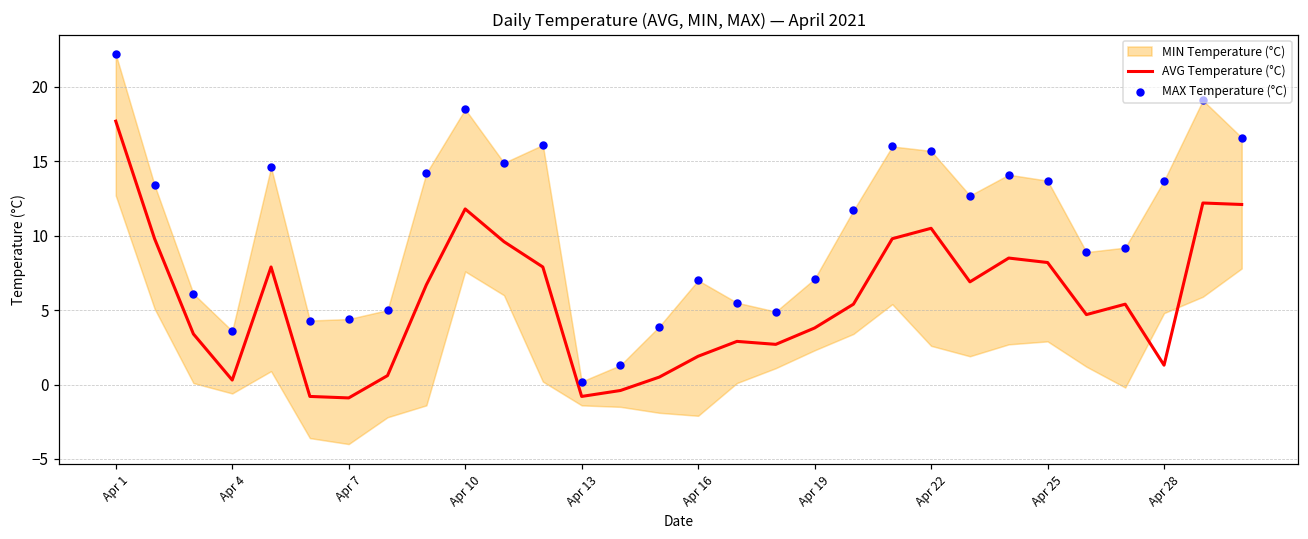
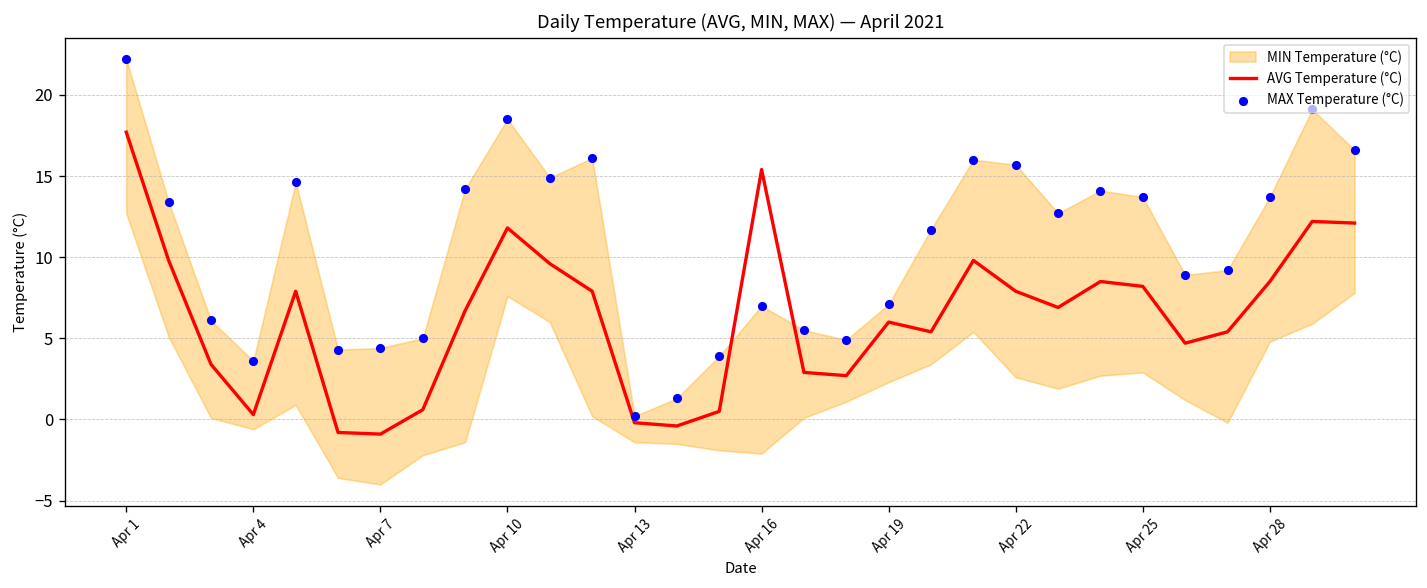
AVG Temperature (°C), Apr 13: -0.8 -> -0.2
AVG Temperature (°C), Apr 16: 1.9 -> 15.4
AVG Temperature (°C), Apr 19: 3.8 -> 6.0
AVG Temperature (°C), Apr 22: 10.5 -> 7.9
AVG Temperature (°C), Apr 28: 1.3 -> 8.5
